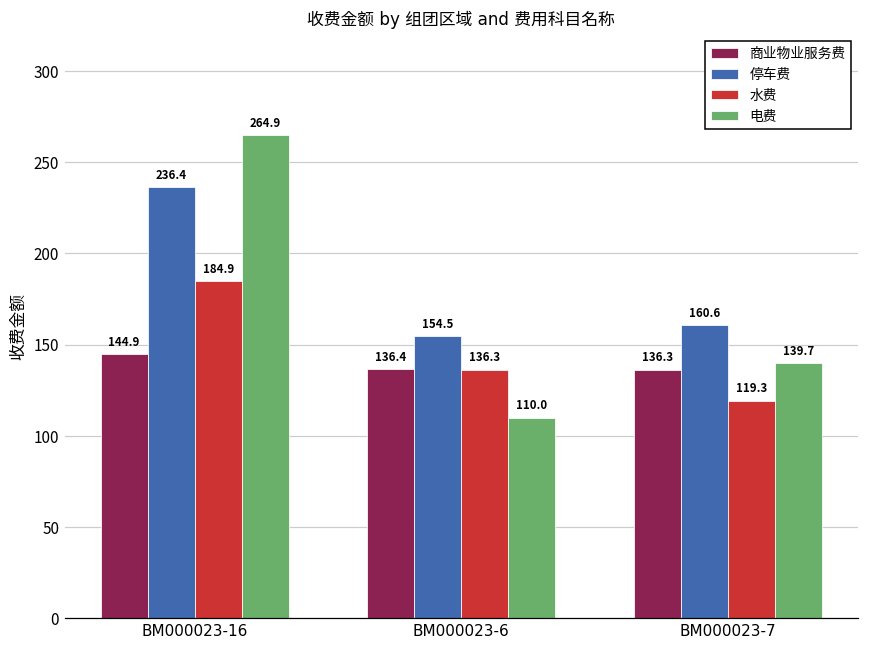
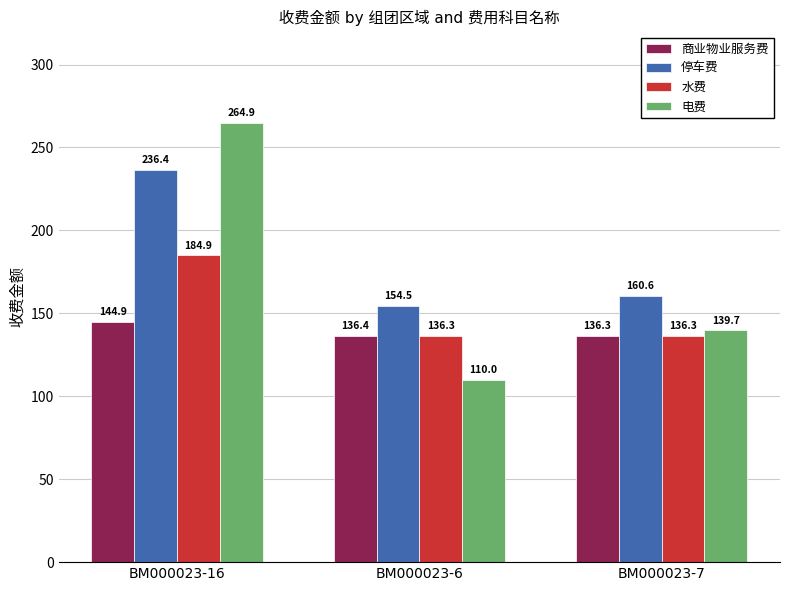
水费, BM000023-7: 119.3 -> 136.3
